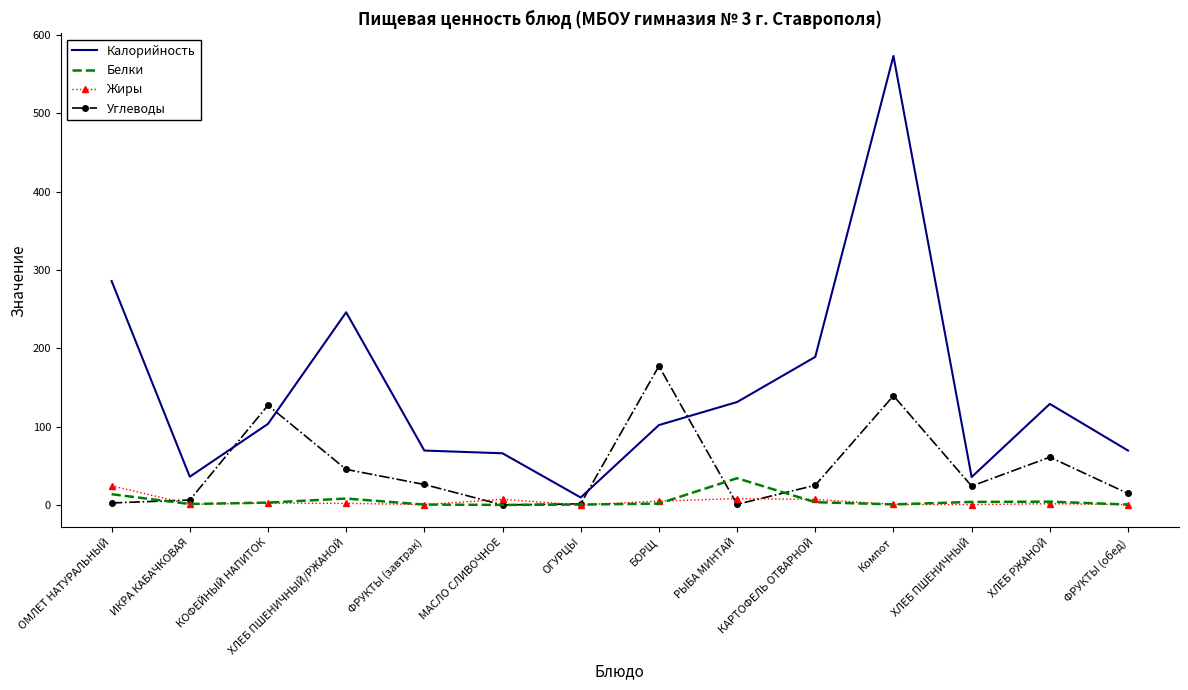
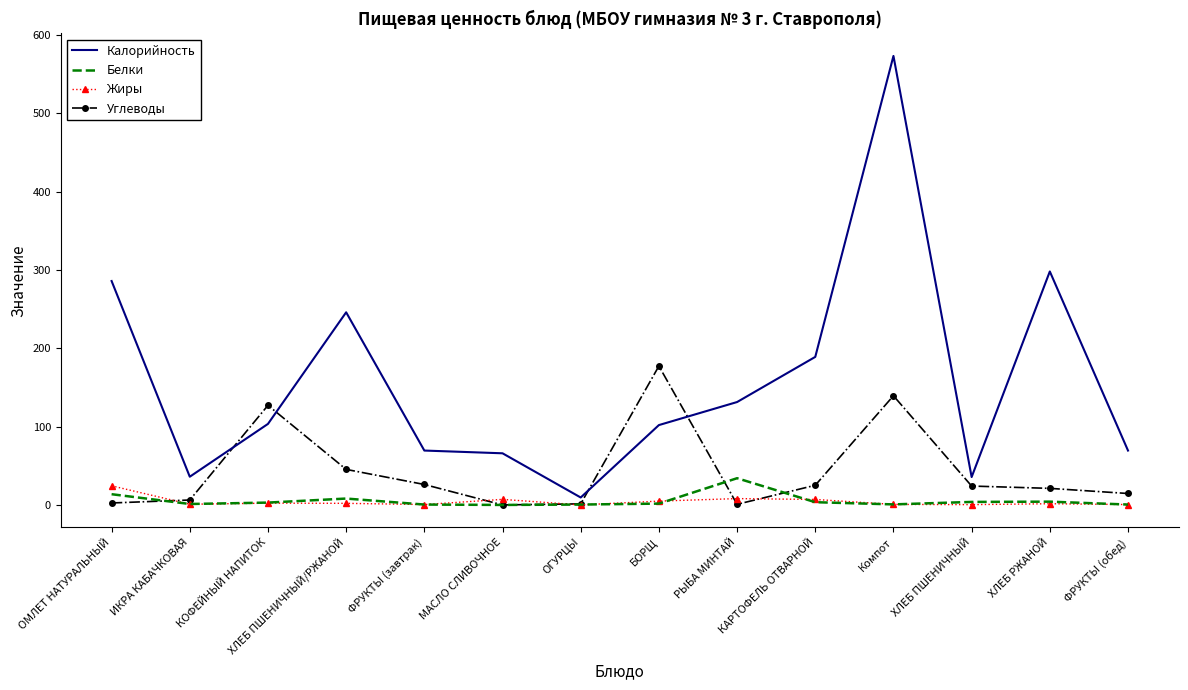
Калорийность, ХЛЕБ РЖАНОЙ: 130 -> 300
Углеводы, ХЛЕБ РЖАНОЙ: 60 -> 20
